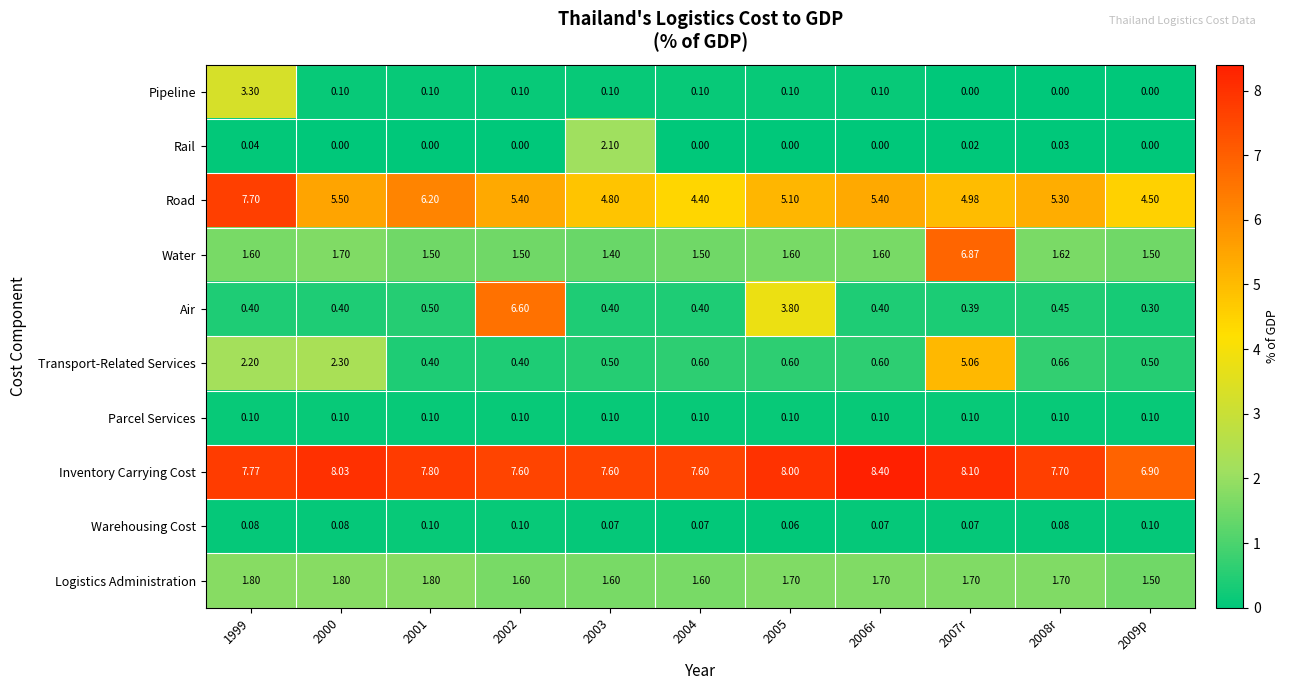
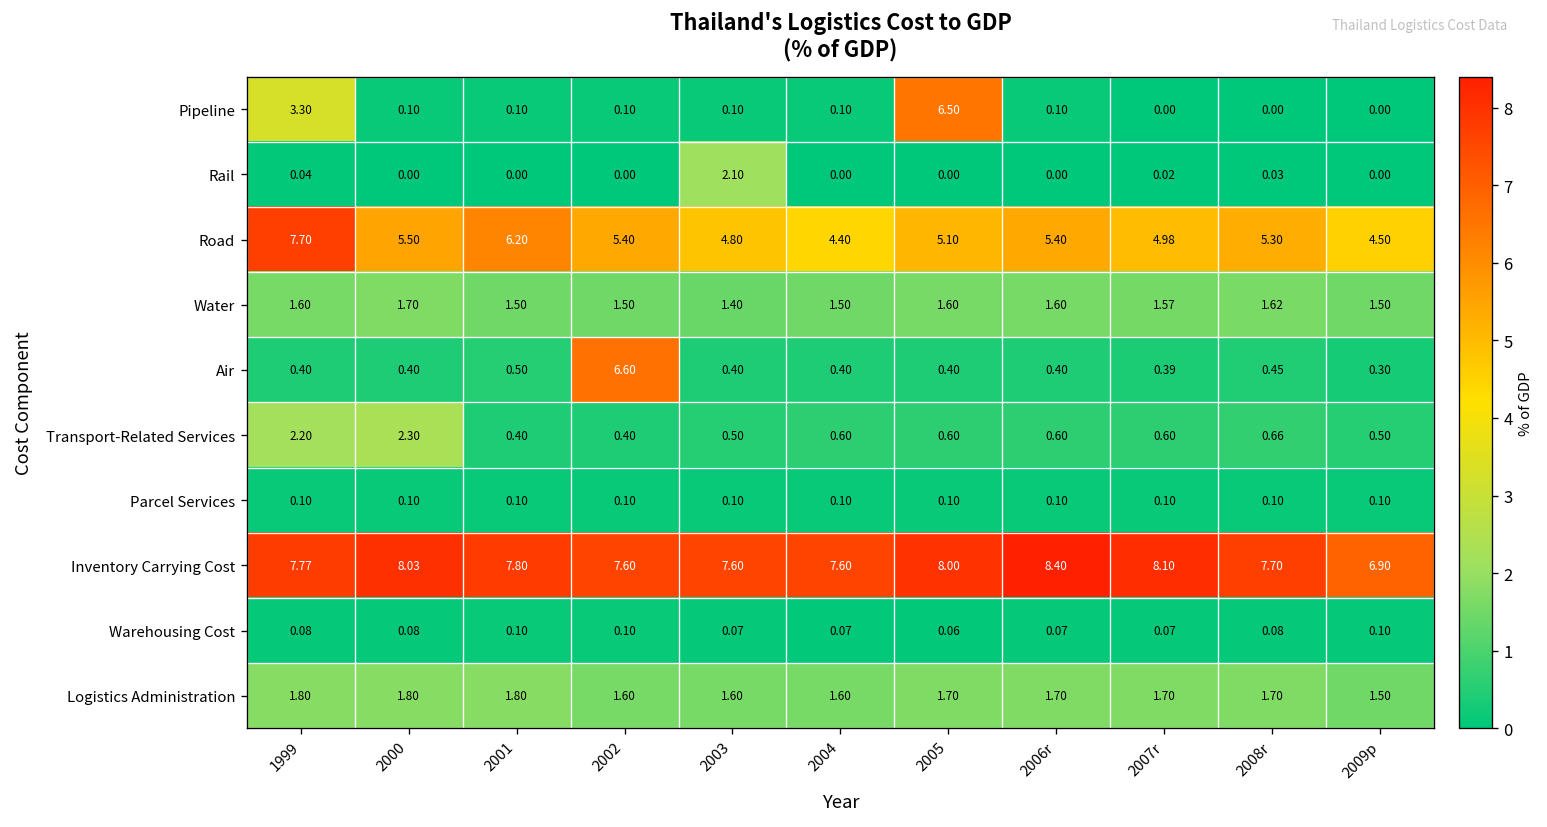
Pipeline, 2005: 0.10 -> 6.50
Water, 2007r: 6.87 -> 1.57
Air, 2005: 3.80 -> 0.40
Transport-Related Services, 2007r: 5.06 -> 0.60
